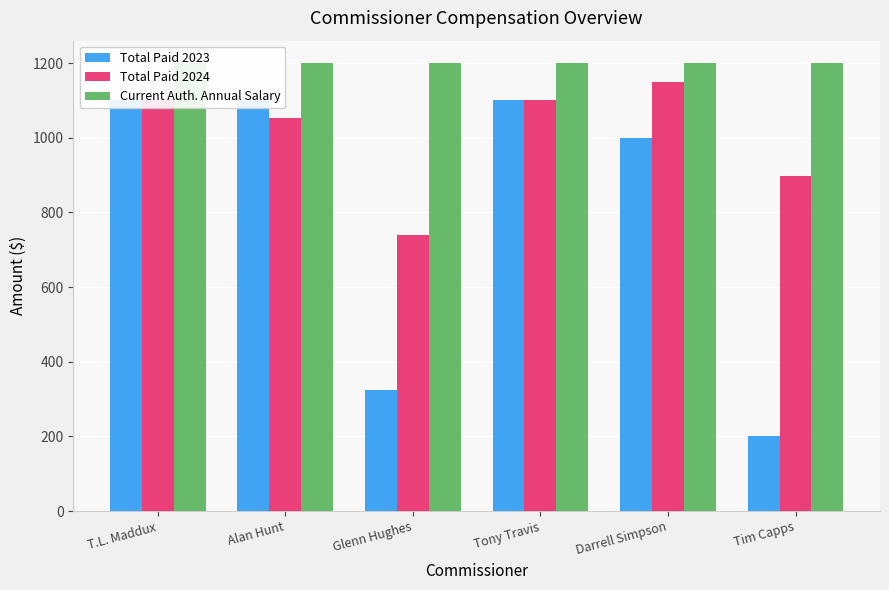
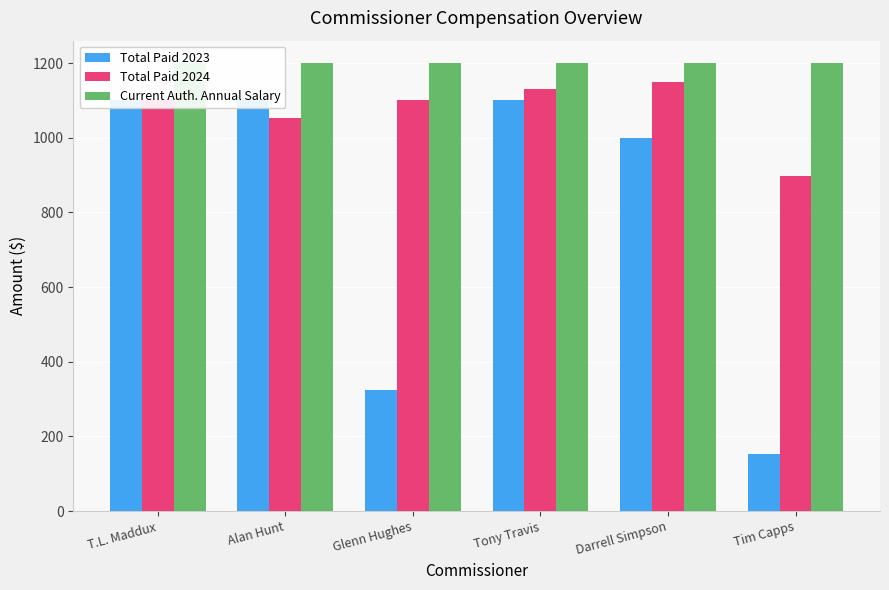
Total Paid 2024, Glenn Hughes: 740 -> 1100
Total Paid 2024, Tony Travis: 1100 -> 1130
Total Paid 2023, Tim Capps: 200 -> 150
